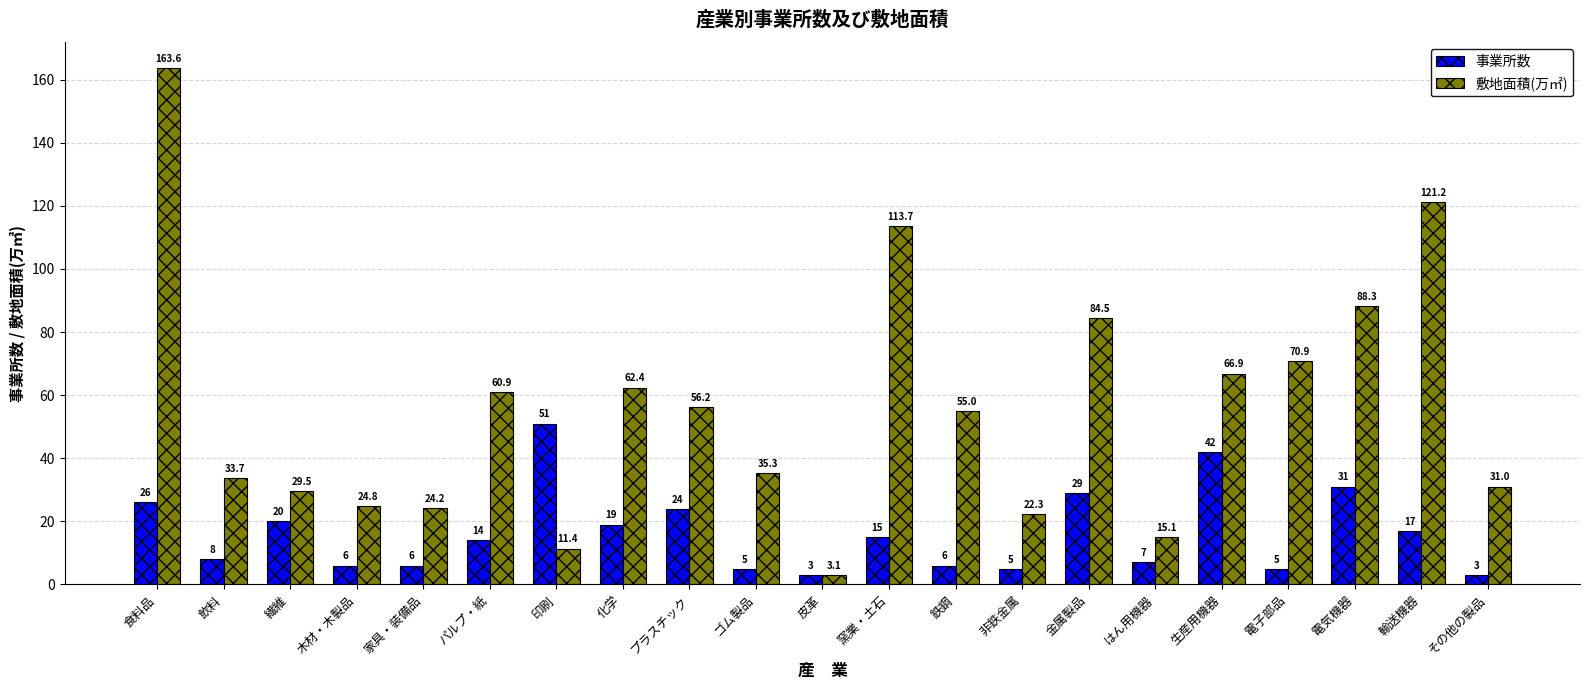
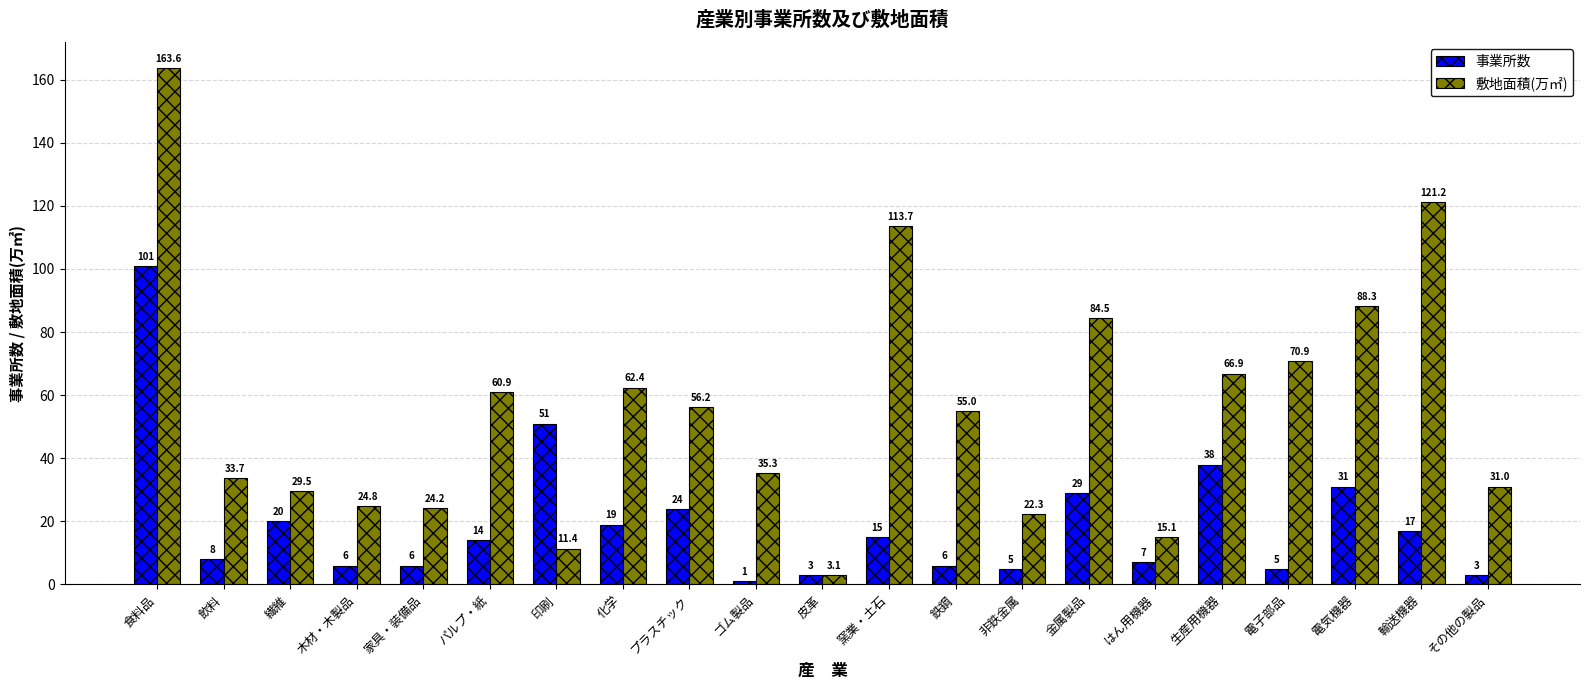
事業所数, 食料品: 26 -> 101
事業所数, ゴム製品: 5 -> 1
事業所数, 生産用機器: 42 -> 38
